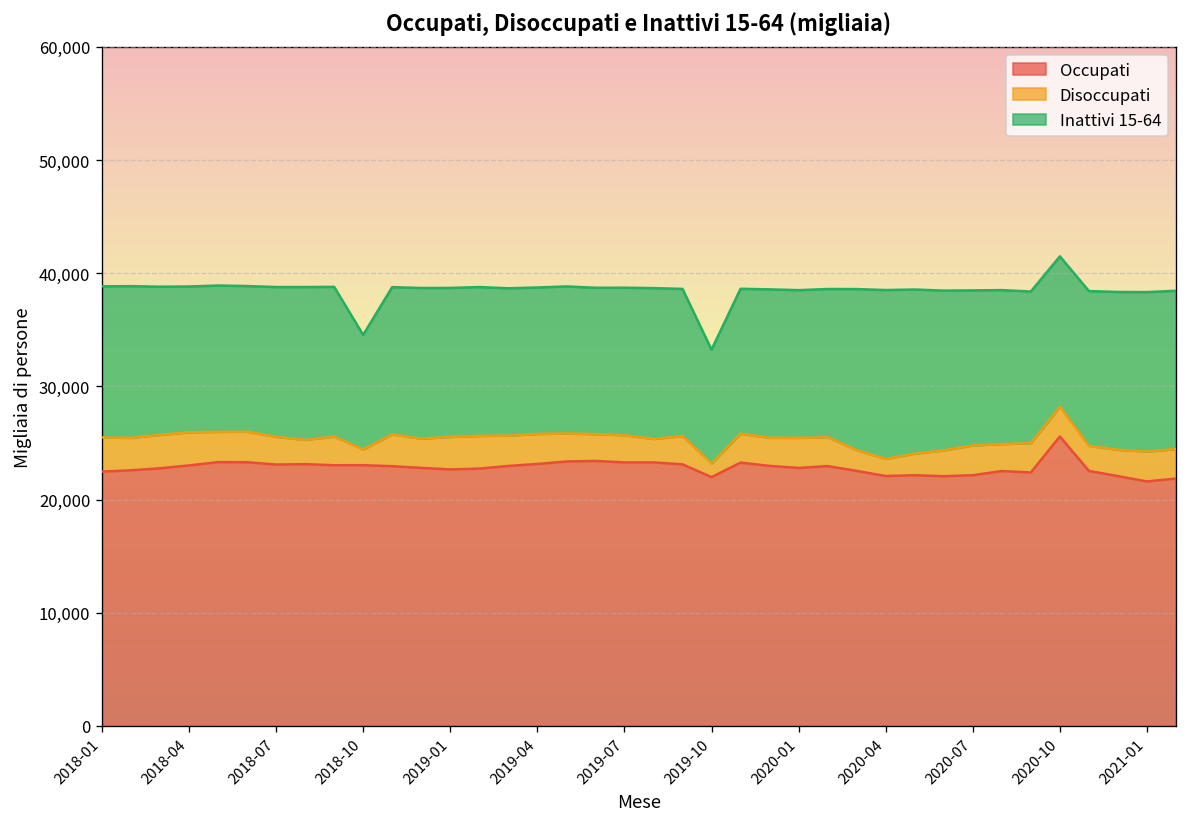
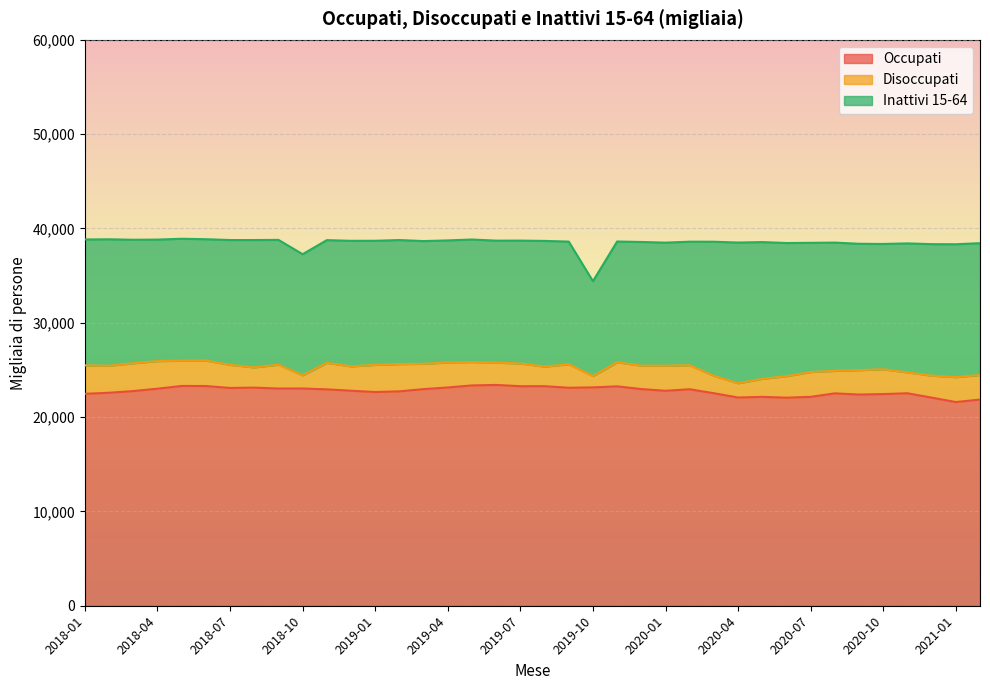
Inattivi 15-64, 2018-10: 10,000 -> 13,000
Occupati, 2019-10: 22,000 -> 23,000
Occupati, 2020-10: 26,000 -> 22,000
